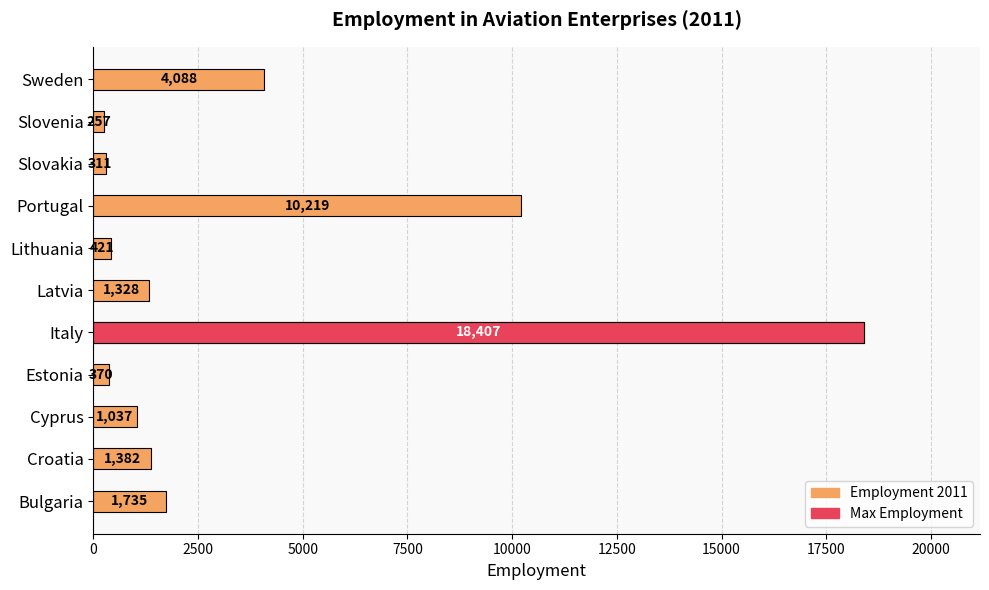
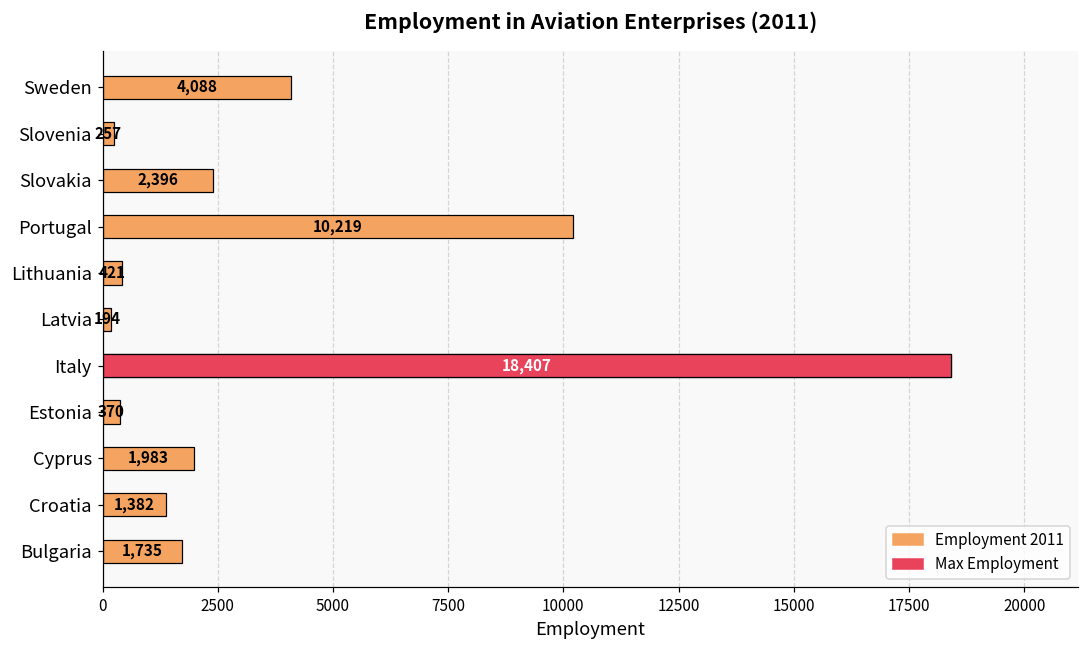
Employment 2011, Slovakia: 311 -> 2,396
Employment 2011, Latvia: 1,328 -> 194
Employment 2011, Cyprus: 1,037 -> 1,983
